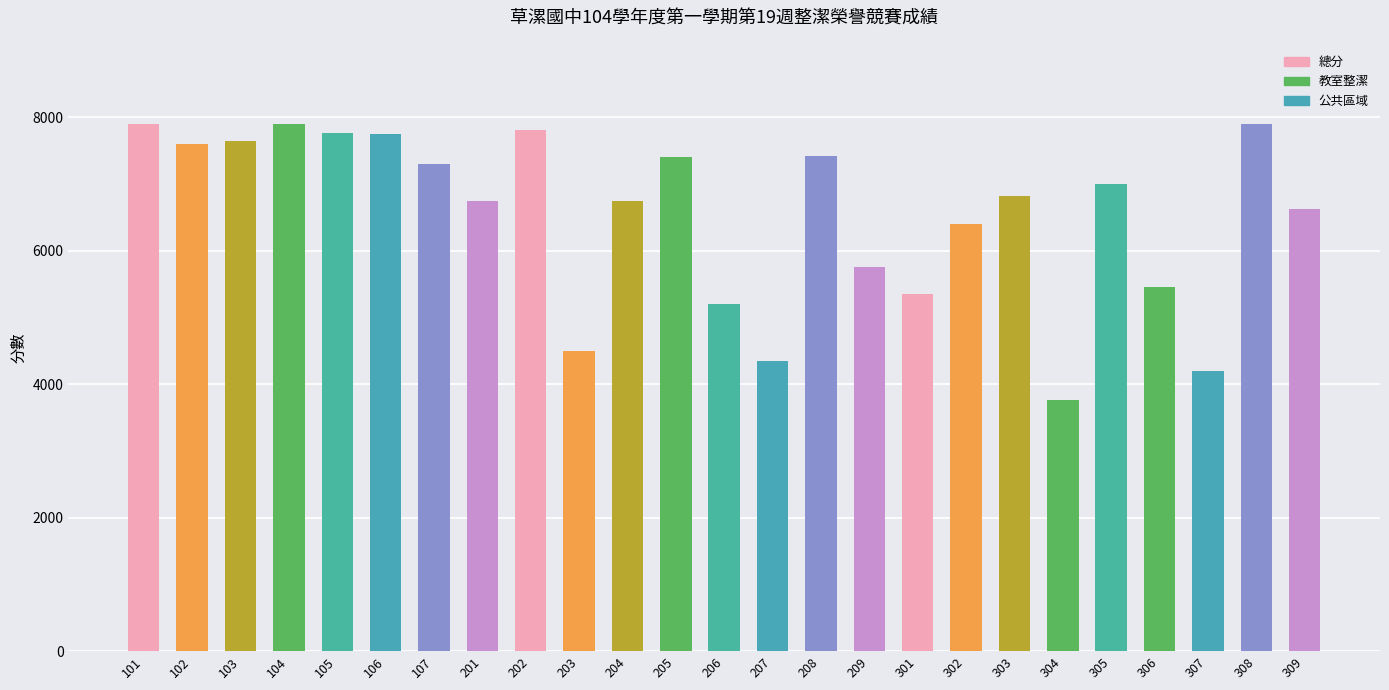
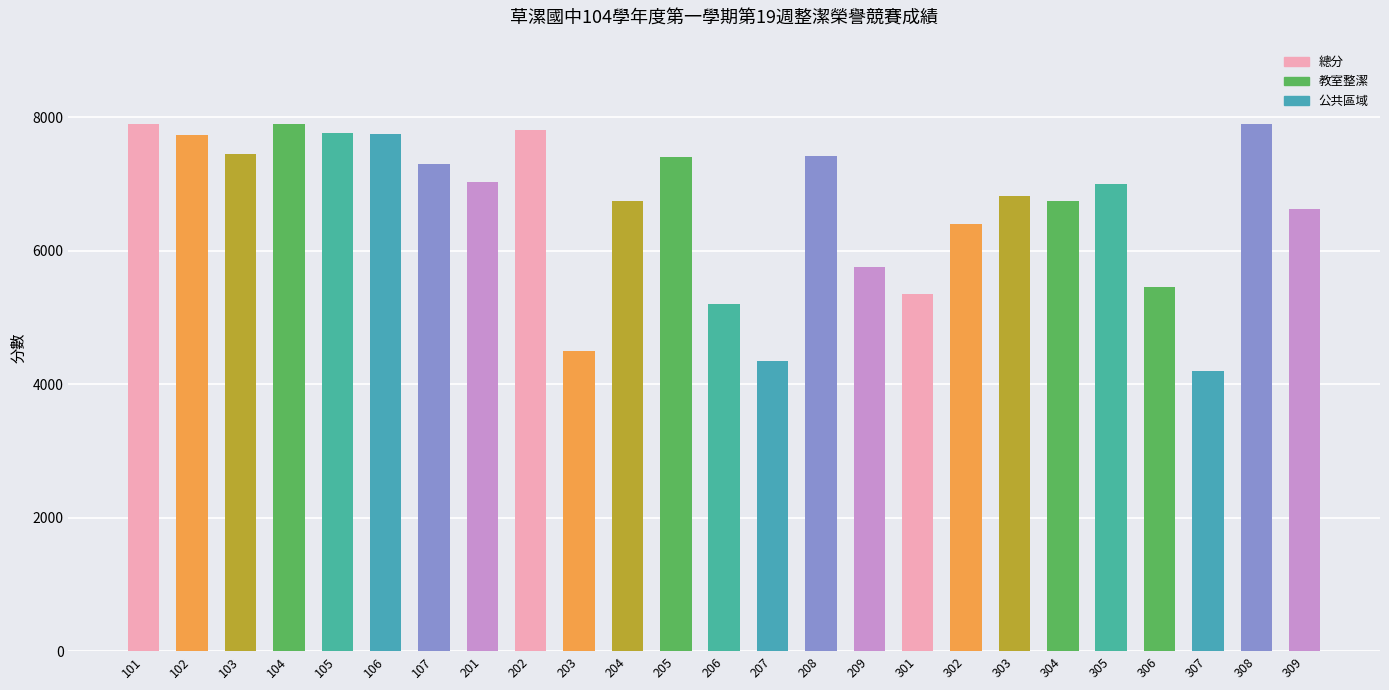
102: 7600 -> 7700
103: 7600 -> 7500
201: 6800 -> 7000
304: 3800 -> 6800
